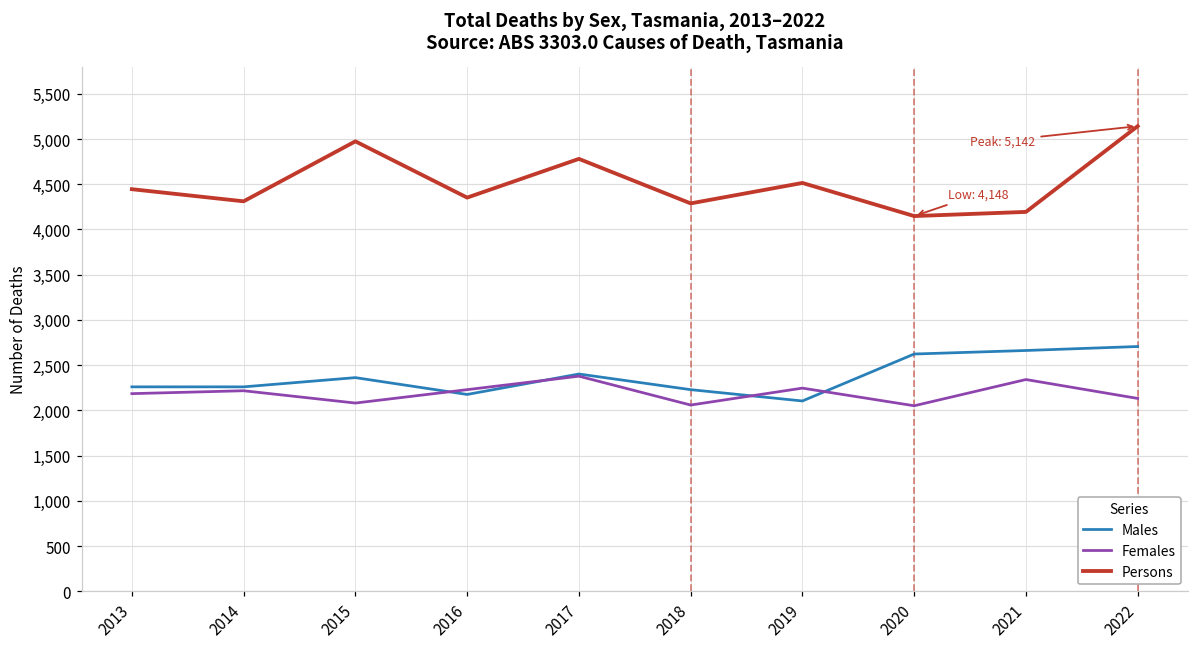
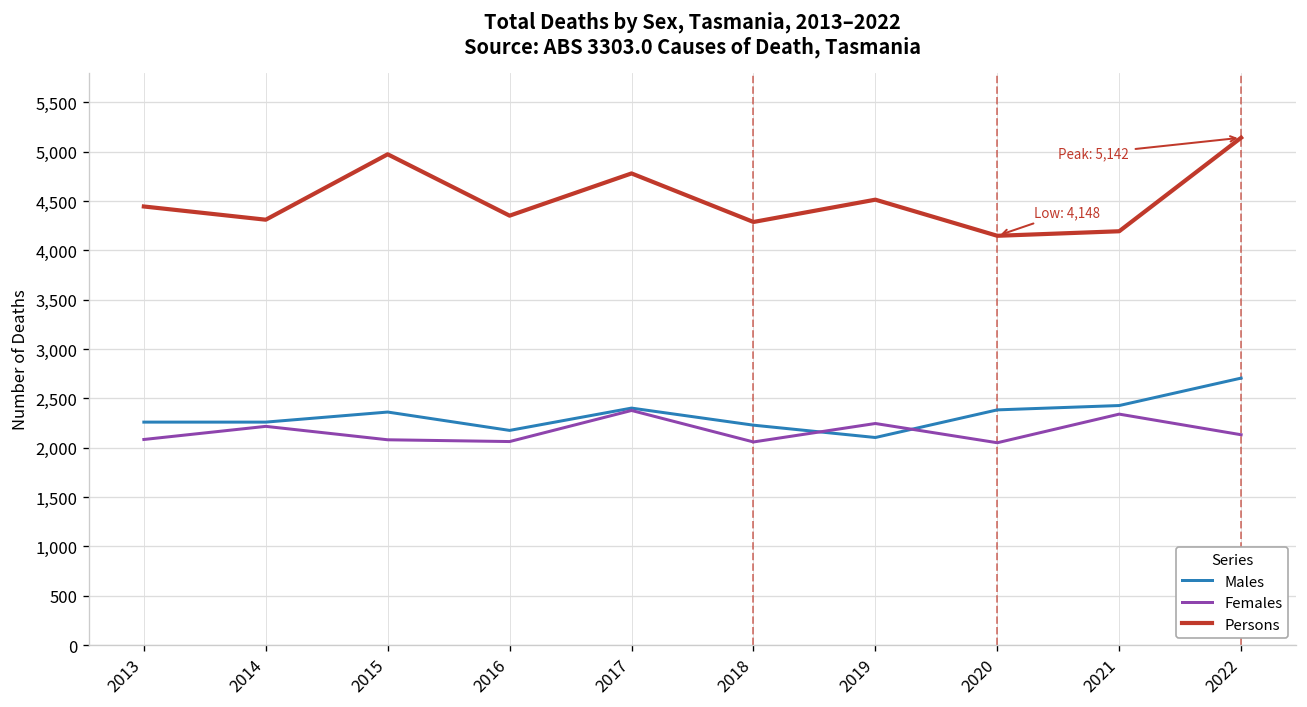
Females, 2013: 2,200 -> 2,100
Females, 2016: 2,200 -> 2,100
Males, 2020: 2,600 -> 2,400
Males, 2021: 2,700 -> 2,400
